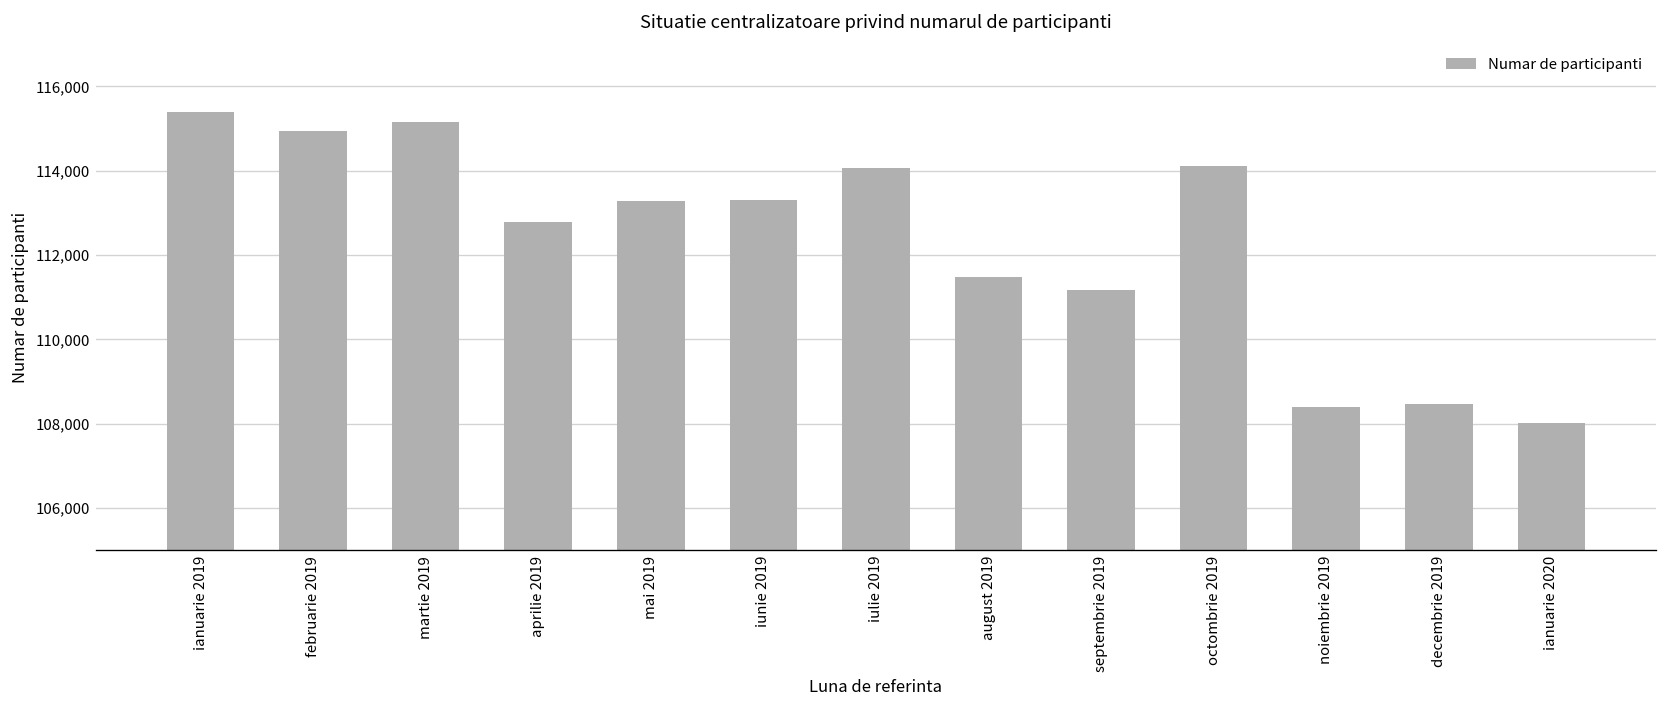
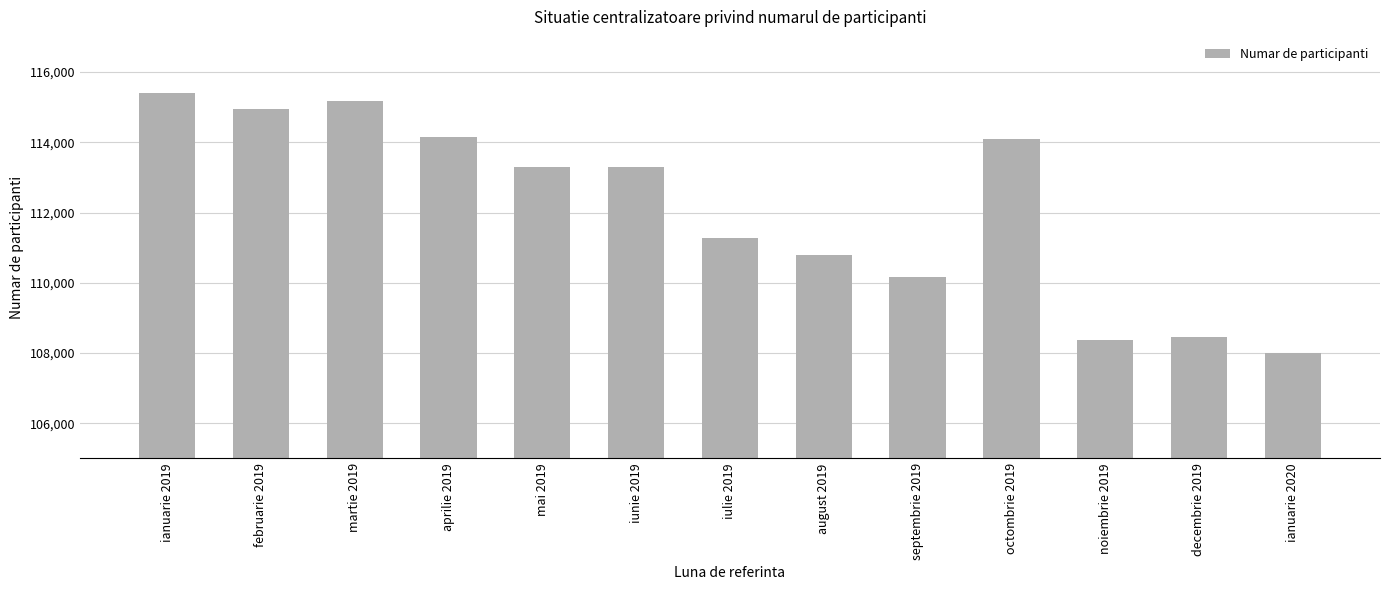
aprilie 2019: 112,800 -> 114,100
iulie 2019: 114,100 -> 111,300
august 2019: 111,500 -> 110,800
septembrie 2019: 111,200 -> 110,200
